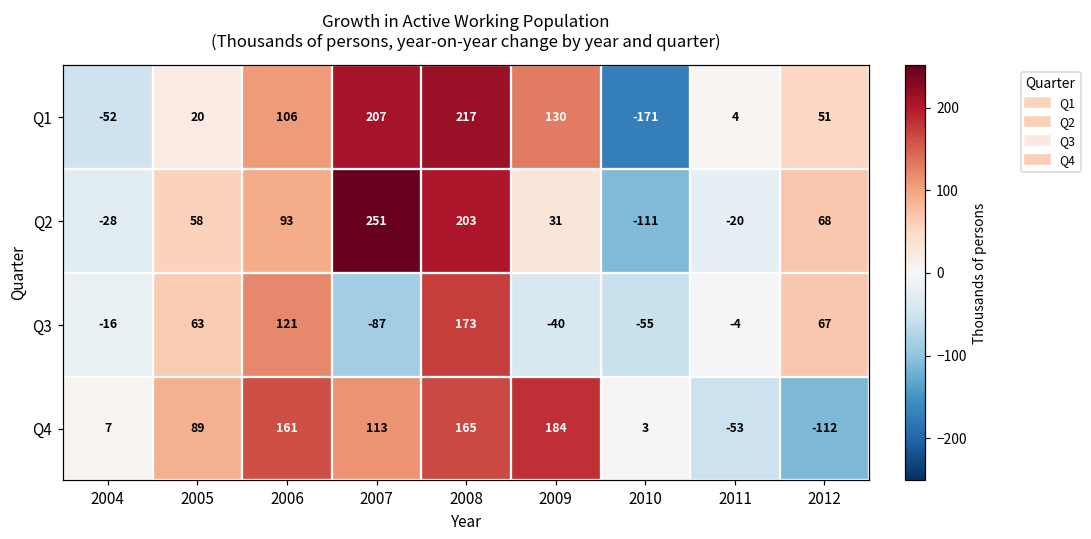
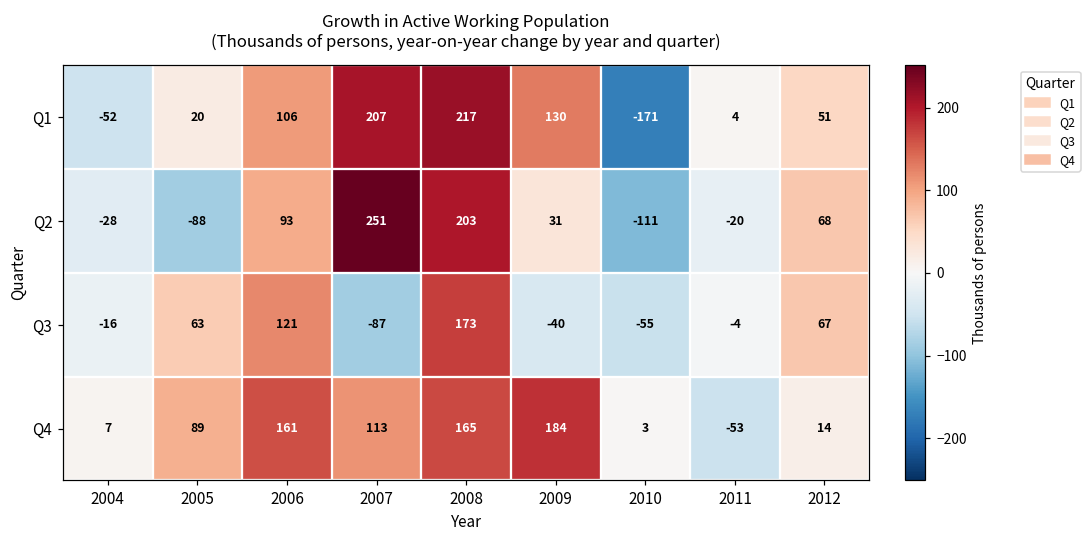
Q2, 2005: 58 -> -88
Q4, 2012: -112 -> 14
